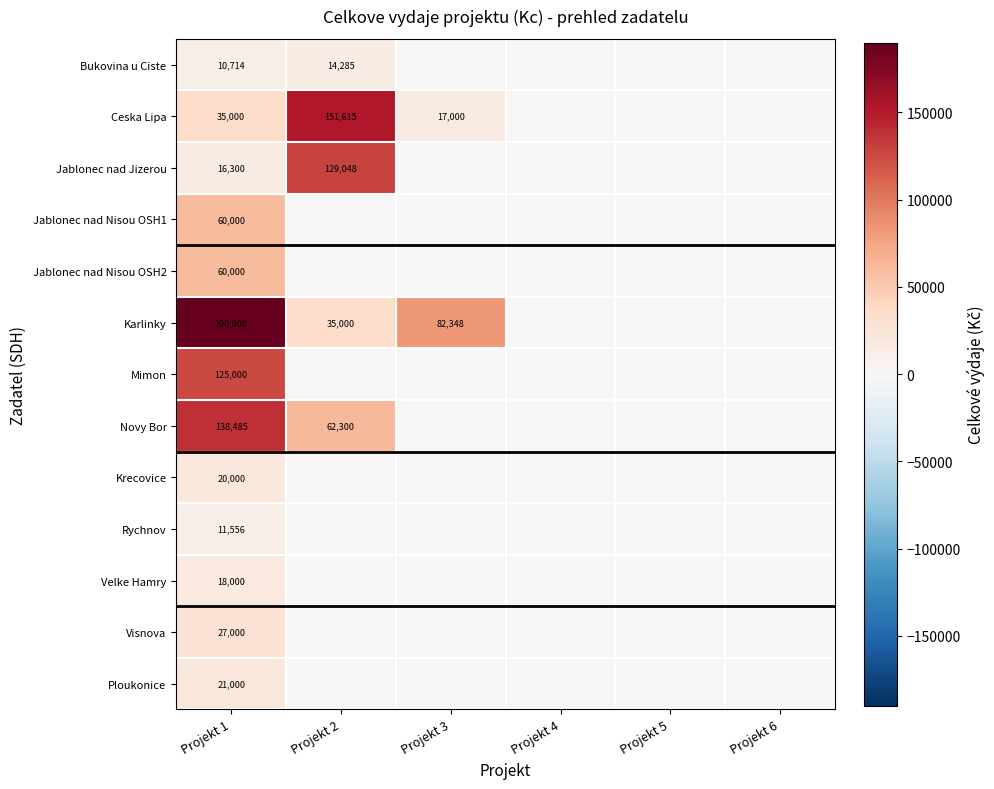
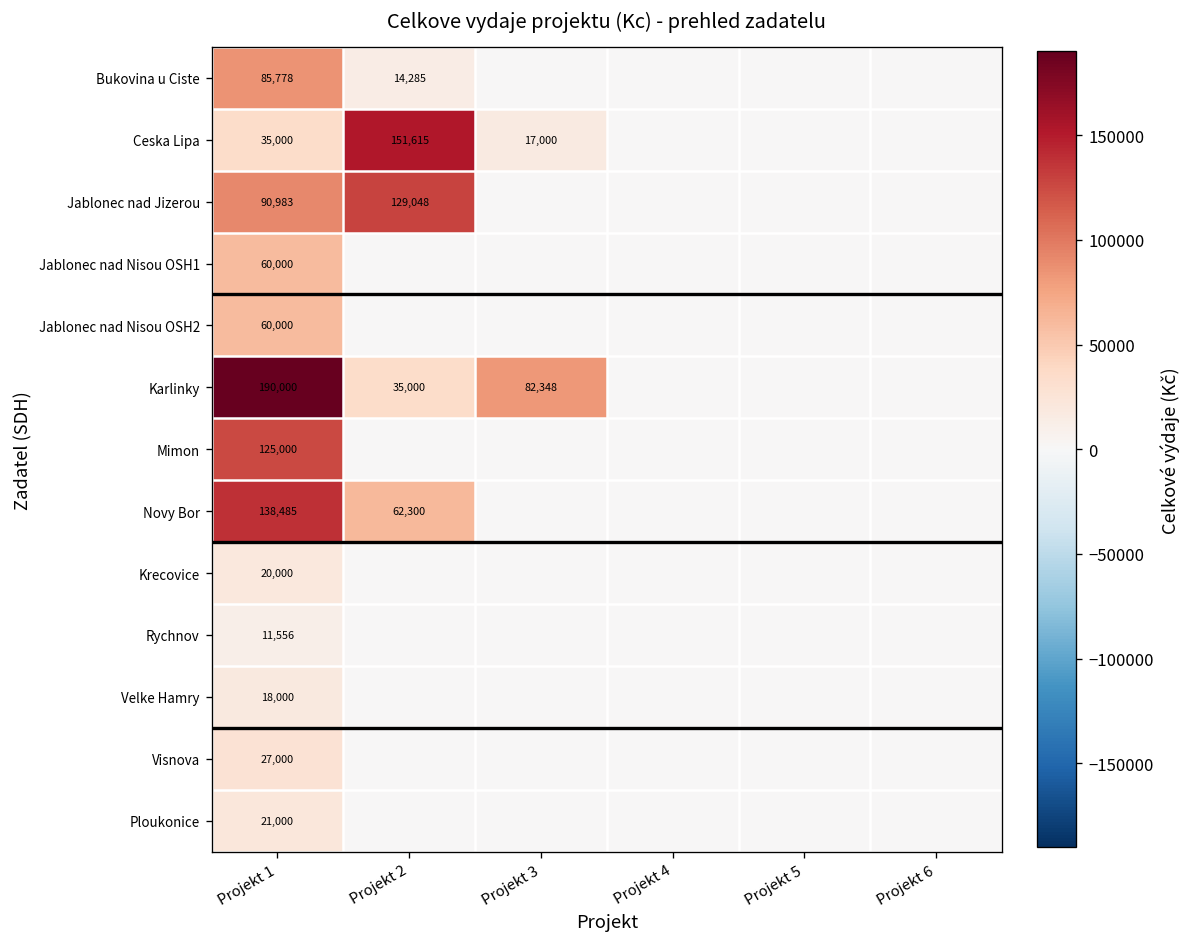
Bukovina u Ciste, Projekt 1: 10,714 -> 85,778
Jablonec nad Jizerou, Projekt 1: 16,300 -> 90,983
